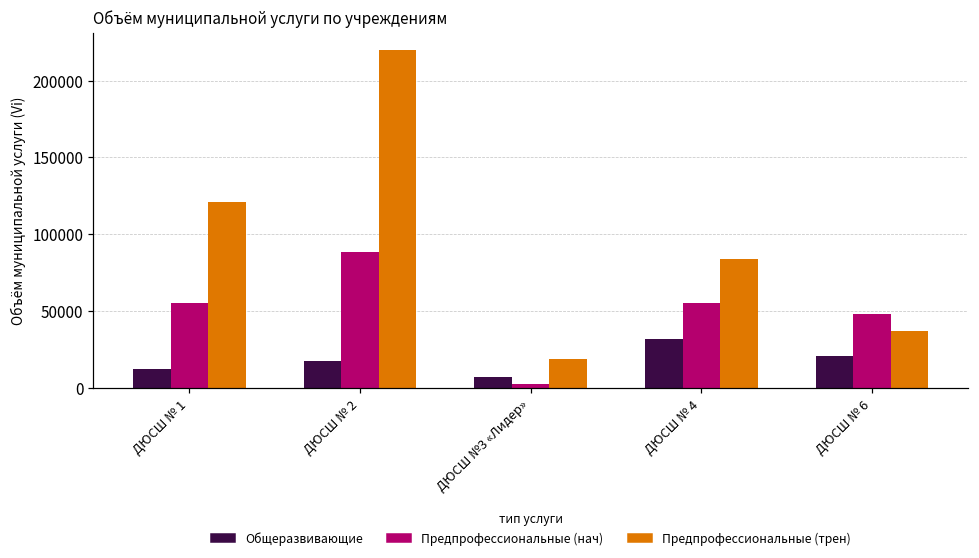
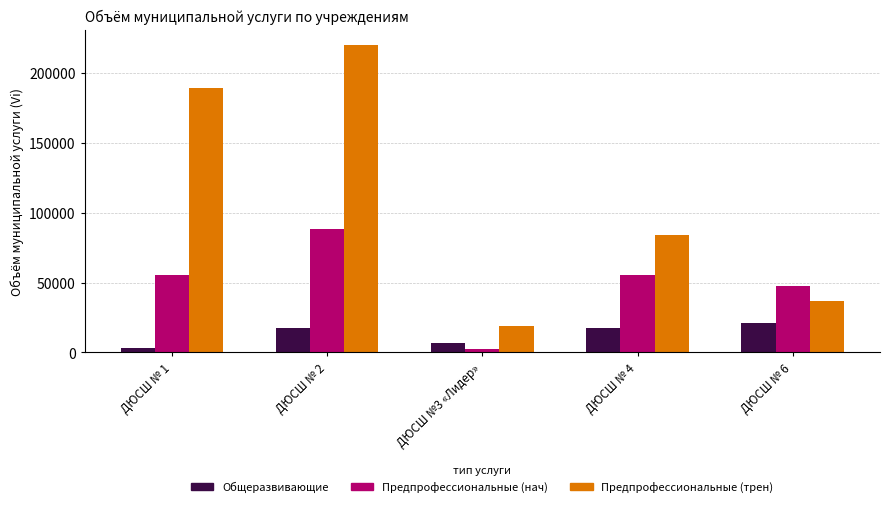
Общеразвивающие, ДЮСШ № 1: 13000 -> 3000
Предпрофессиональные (трен), ДЮСШ № 1: 121000 -> 190000
Общеразвивающие, ДЮСШ № 4: 32000 -> 17000
